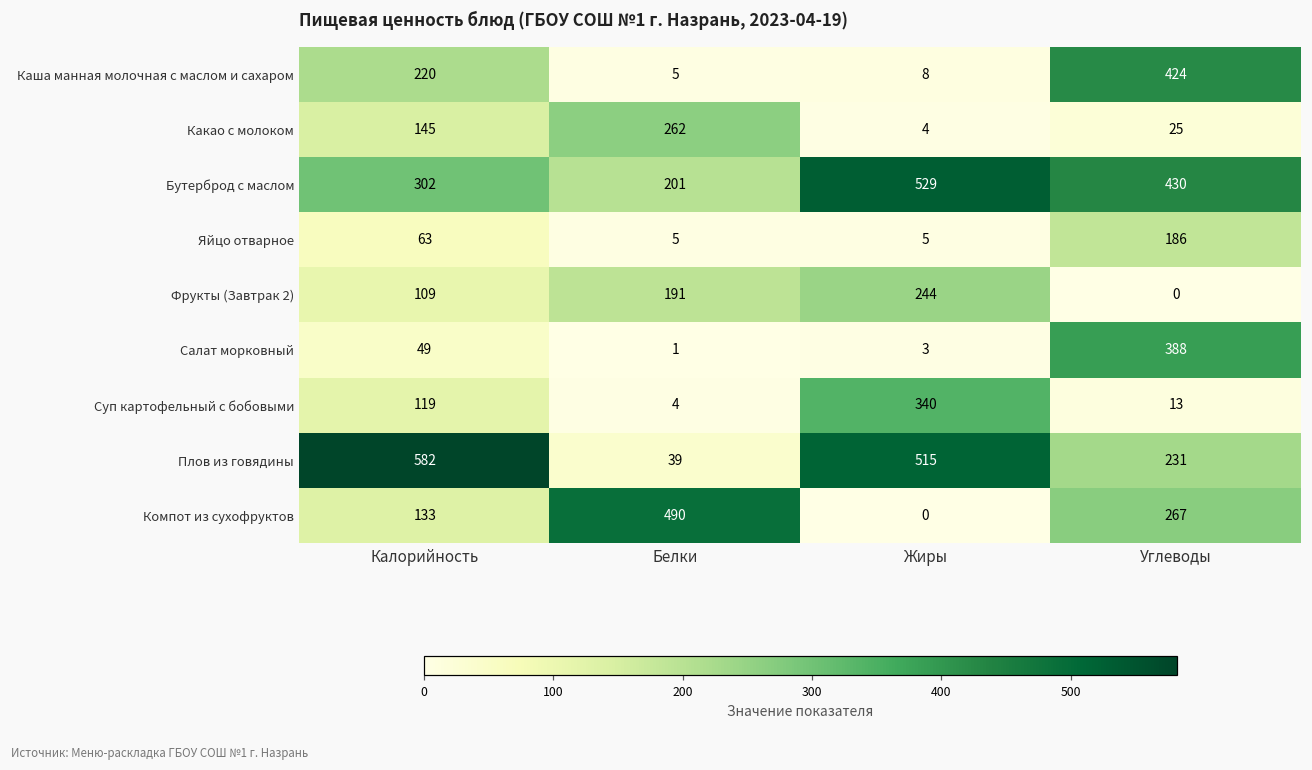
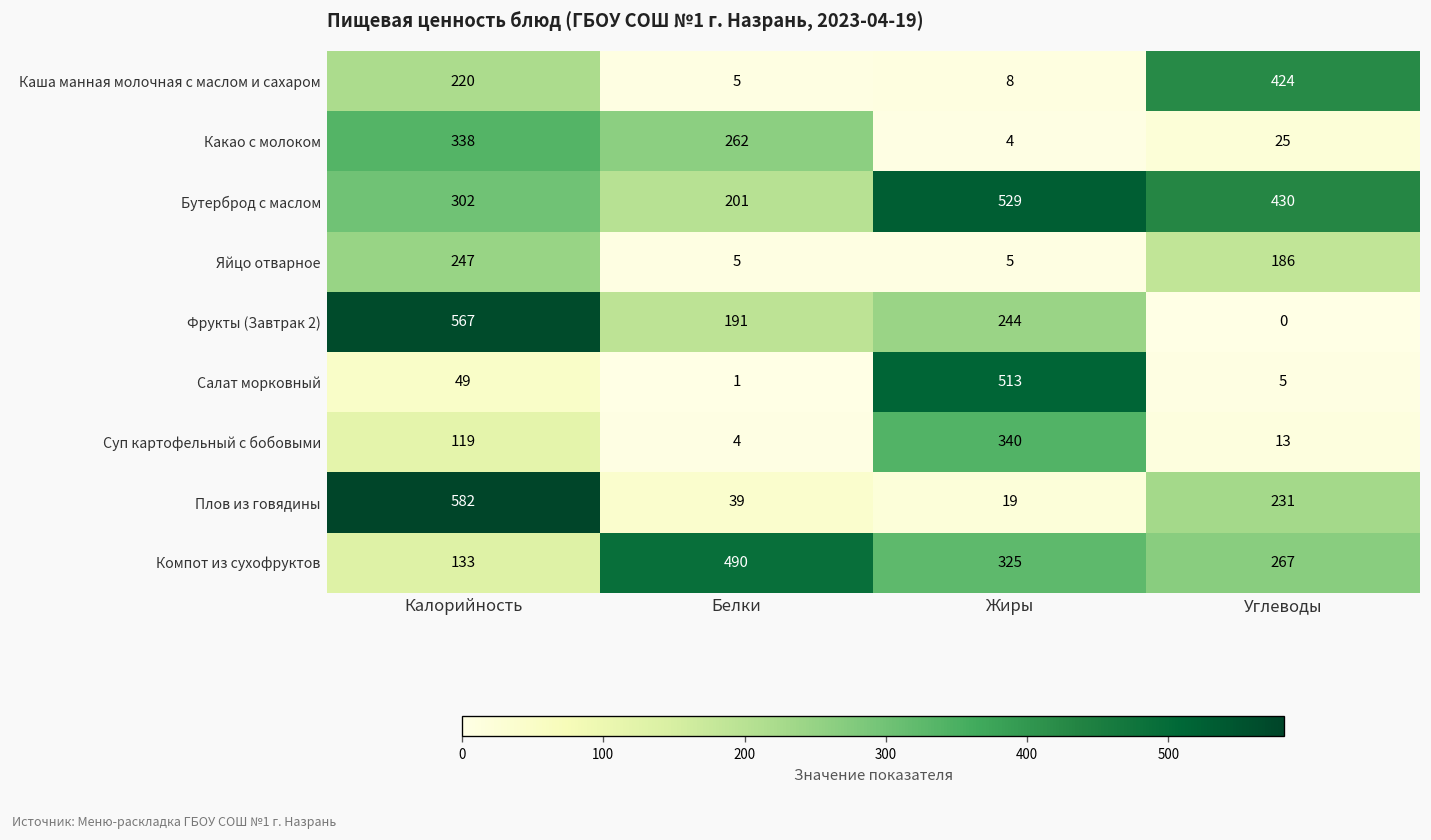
Какао с молоком, Калорийность: 145 -> 338
Яйцо отварное, Калорийность: 63 -> 247
Фрукты (Завтрак 2), Калорийность: 109 -> 567
Салат морковный, Жиры: 3 -> 513
Салат морковный, Углеводы: 388 -> 5
Плов из говядины, Жиры: 515 -> 19
Компот из сухофруктов, Жиры: 0 -> 325
